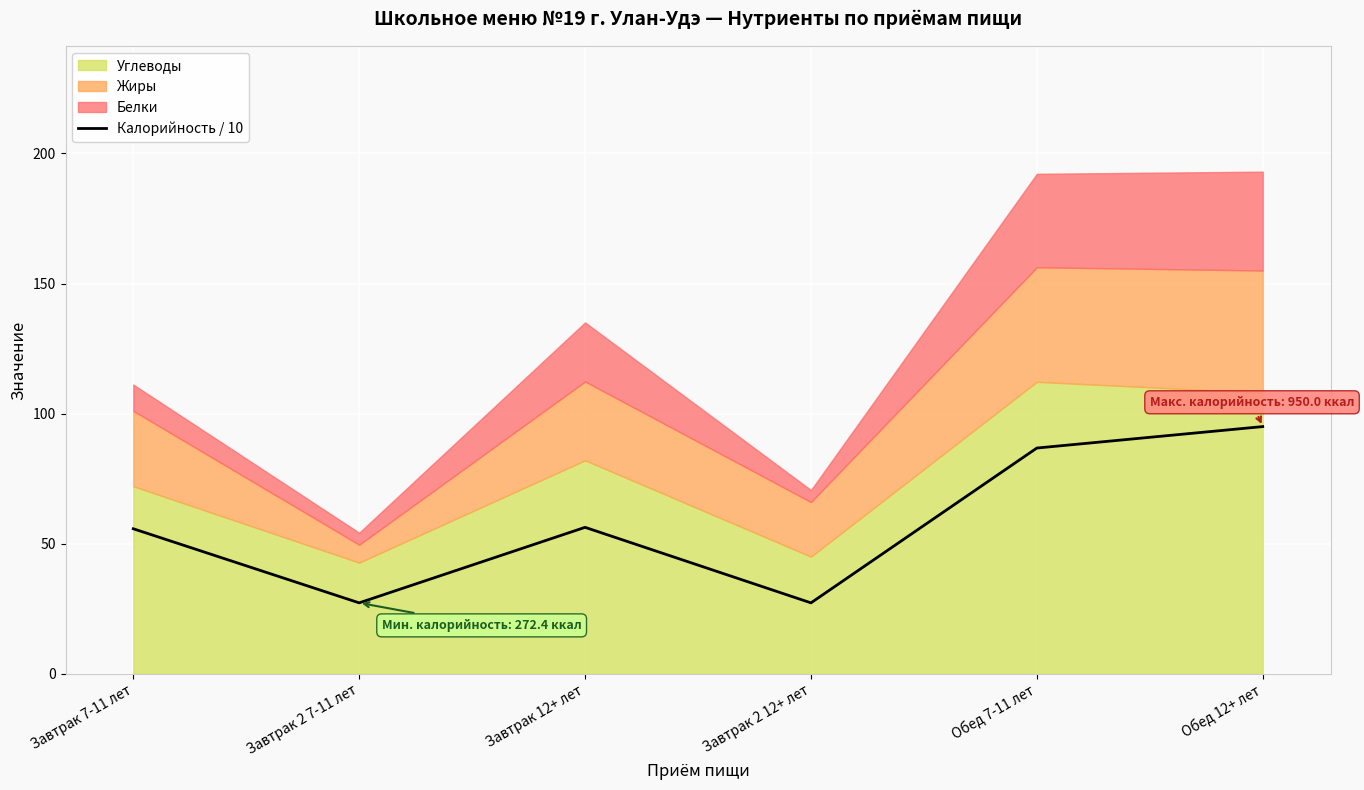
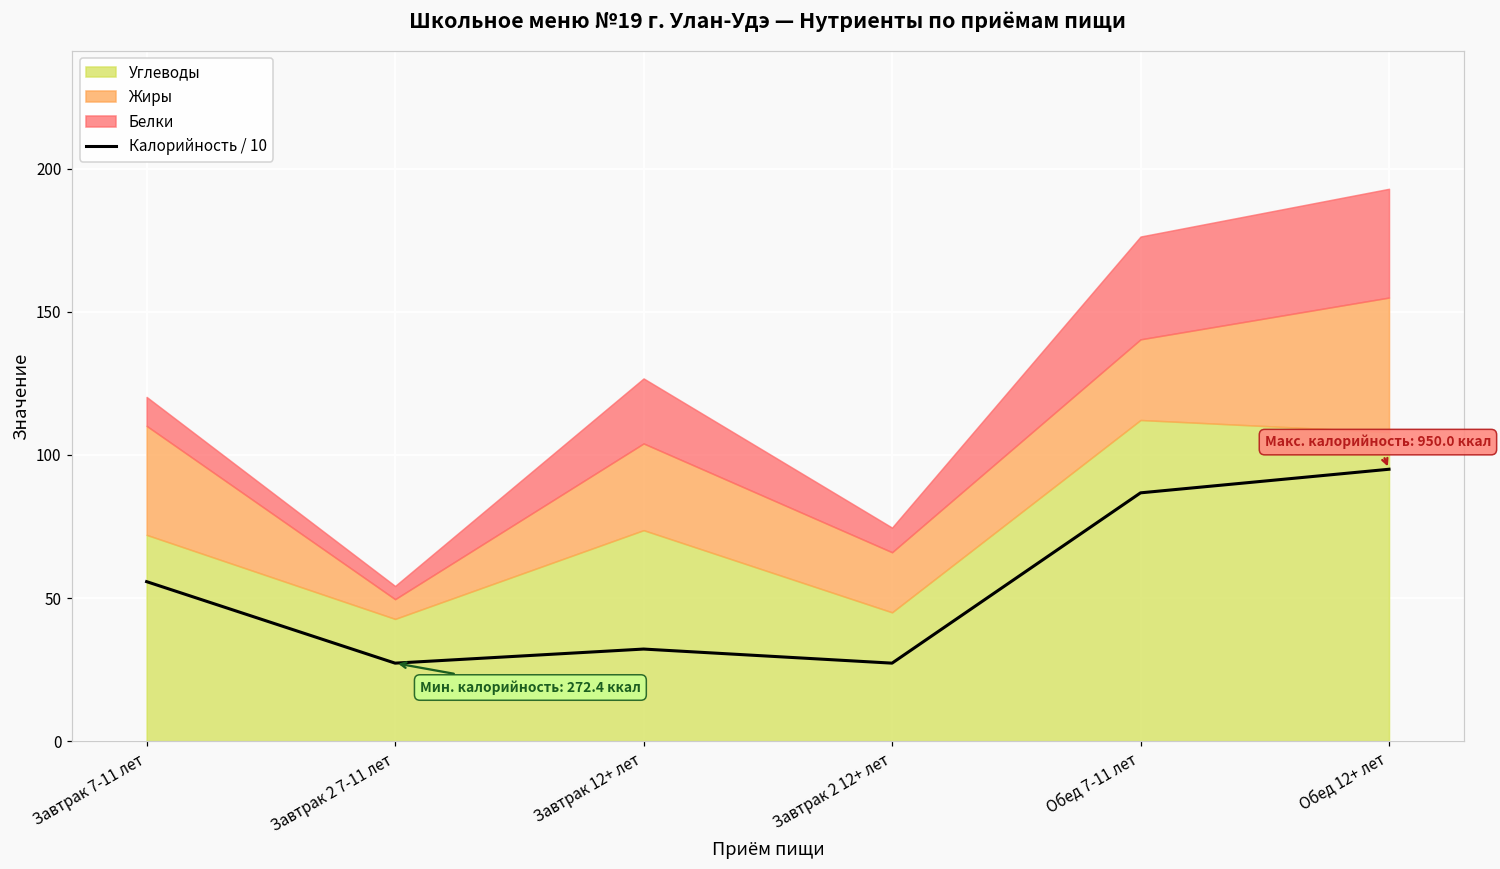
Жиры, Завтрак 7-11 лет: 29 -> 38
Калорийность / 10, Завтрак 12+ лет: 56 -> 32
Углеводы, Завтрак 12+ лет: 82 -> 74
Белки, Завтрак 2 12+ лет: 5 -> 9
Жиры, Обед 7-11 лет: 44 -> 28
